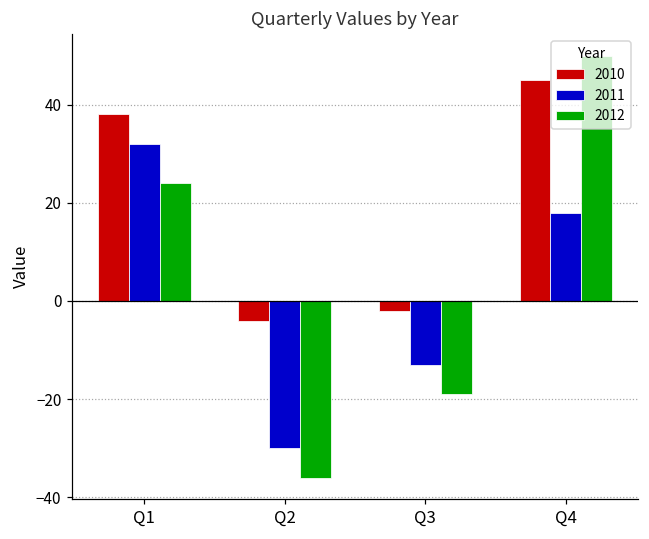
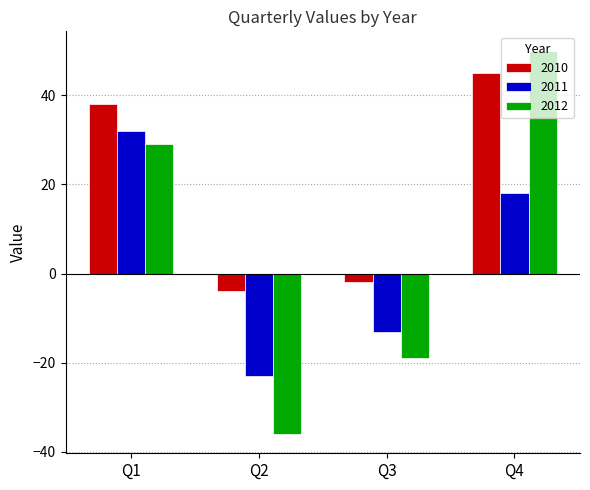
2012, Q1: 24 -> 29
2011, Q2: -30 -> -23
